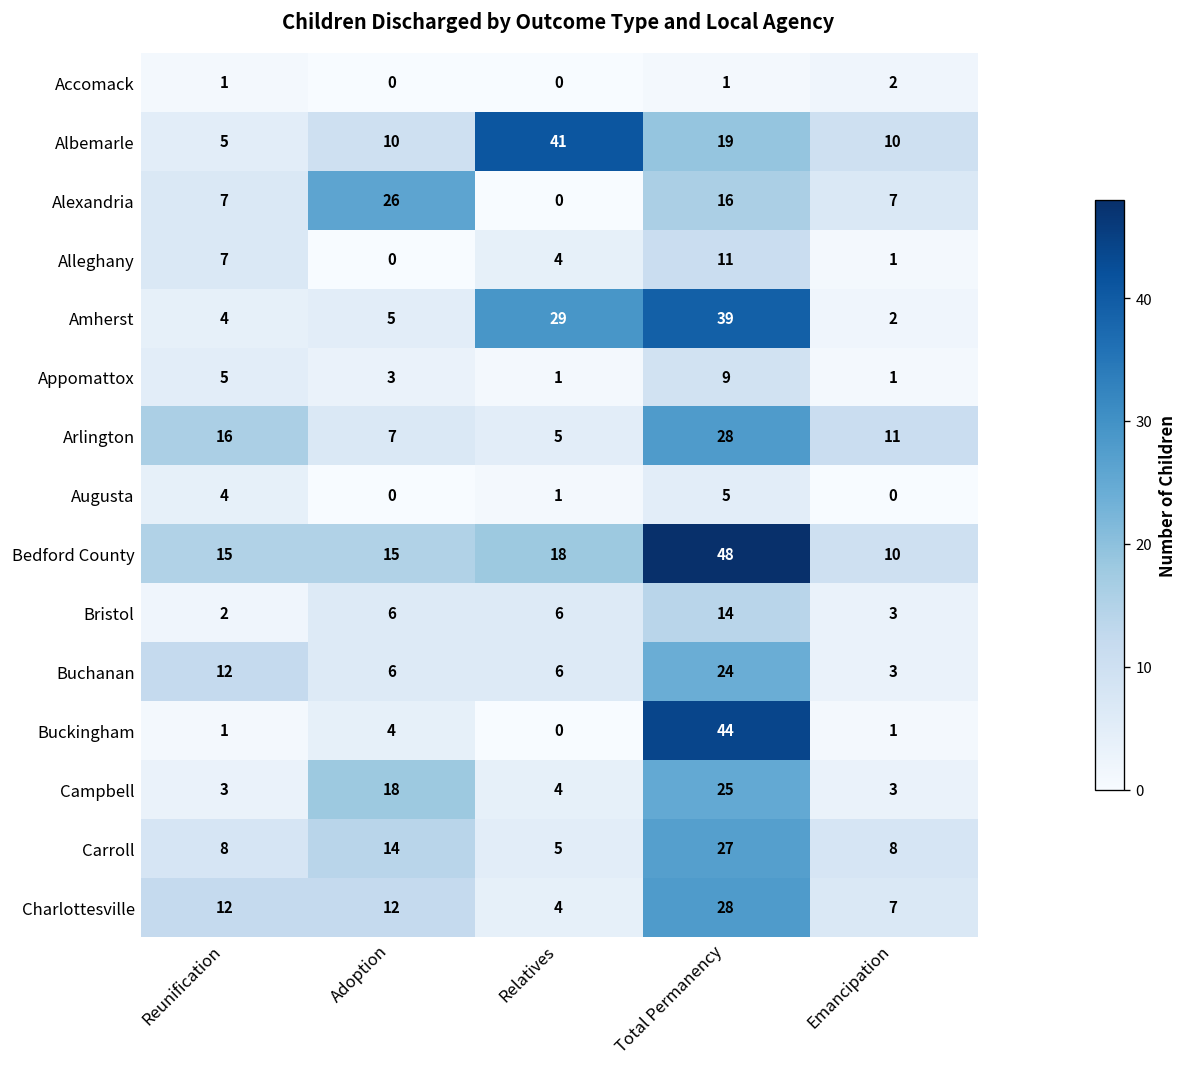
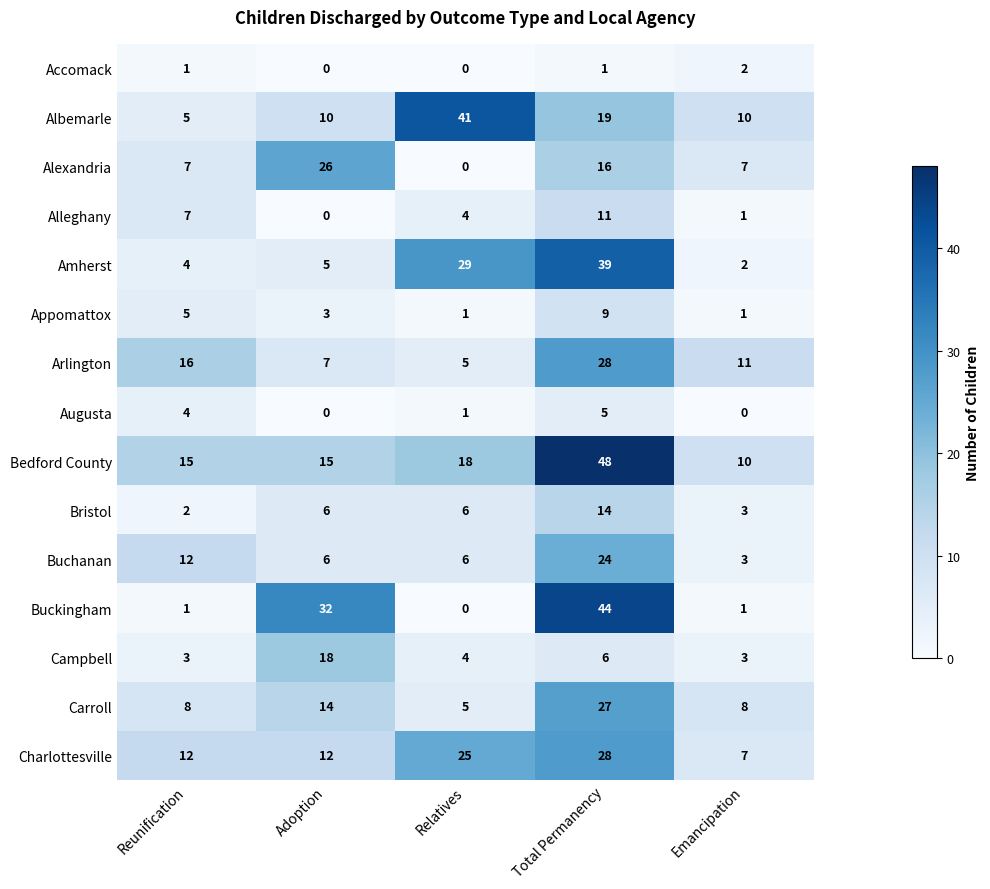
Buckingham, Adoption: 4 -> 32
Campbell, Total Permanency: 25 -> 6
Charlottesville, Relatives: 4 -> 25
